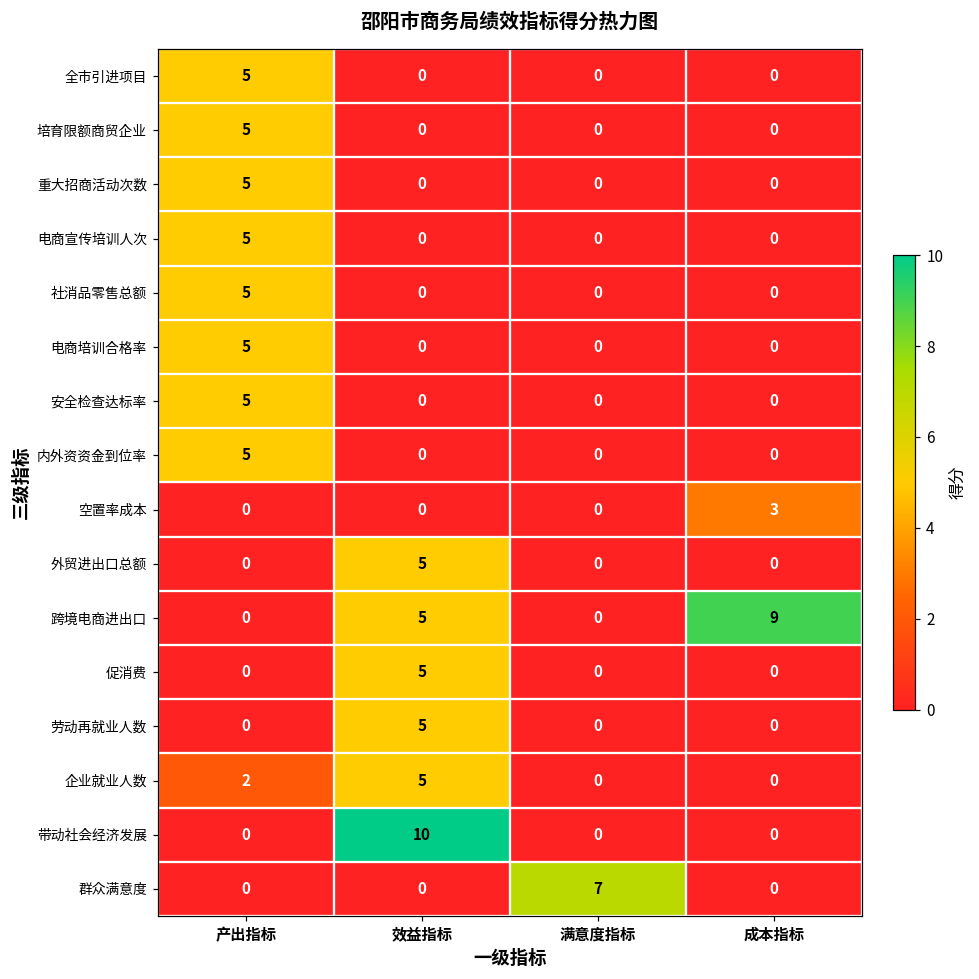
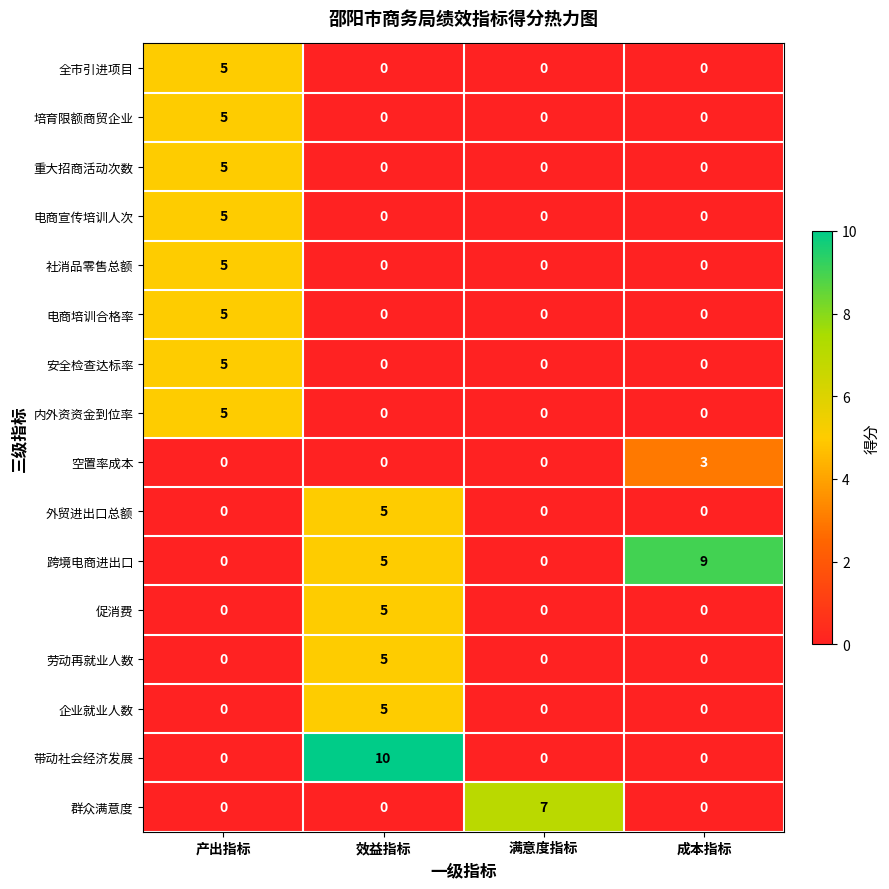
企业就业人数, 产出指标: 2 -> 0
